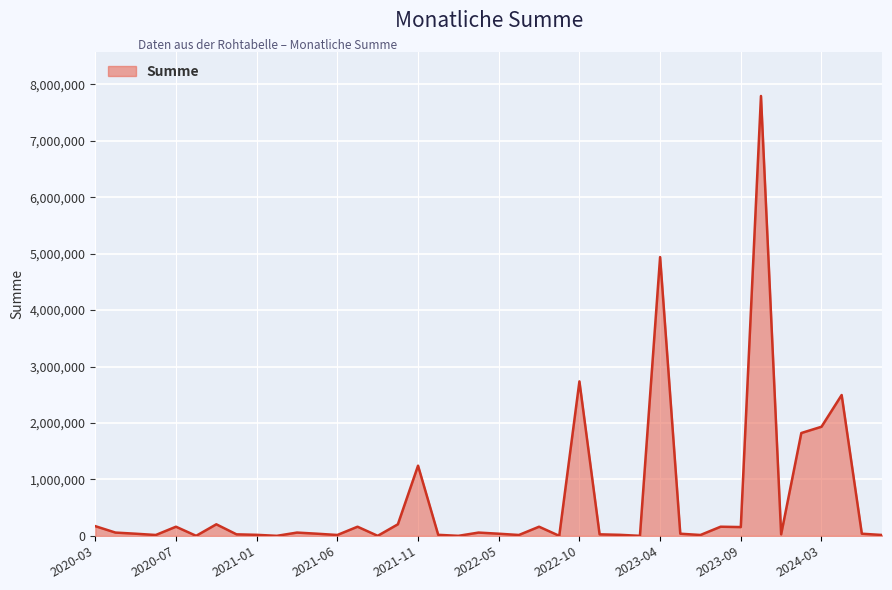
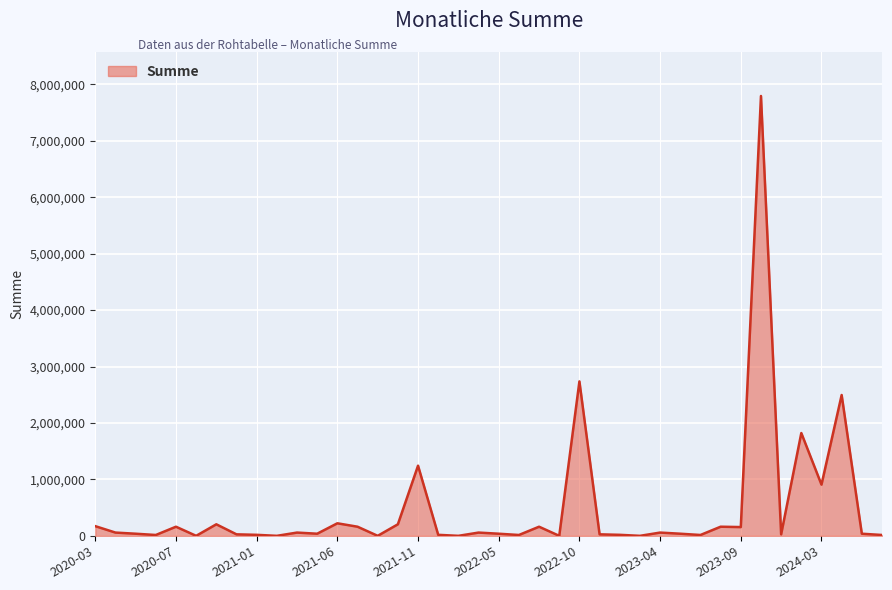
2021-06: 0 -> 200,000
2023-04: 4,900,000 -> 100,000
2024-03: 1,900,000 -> 900,000
